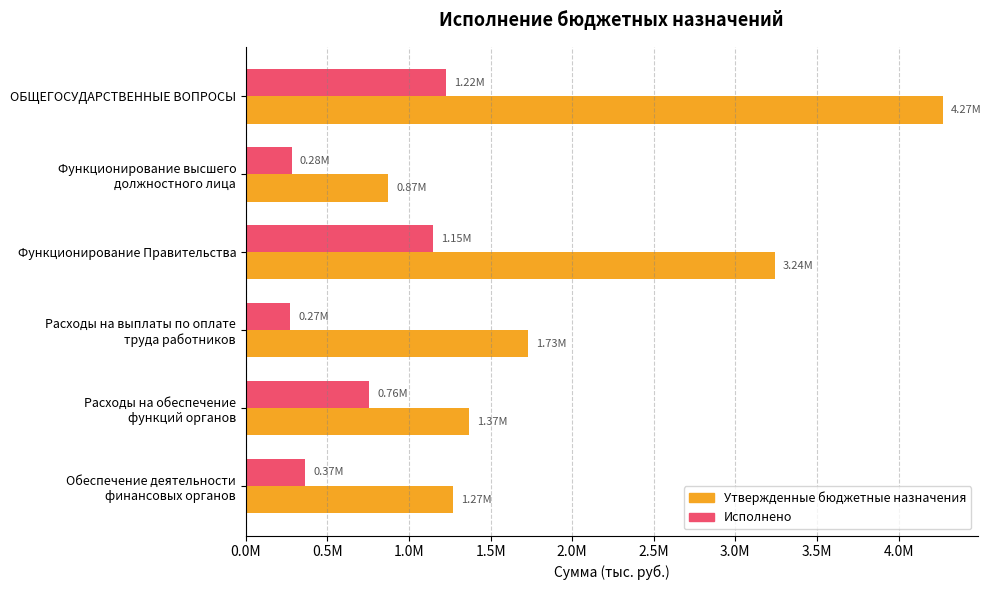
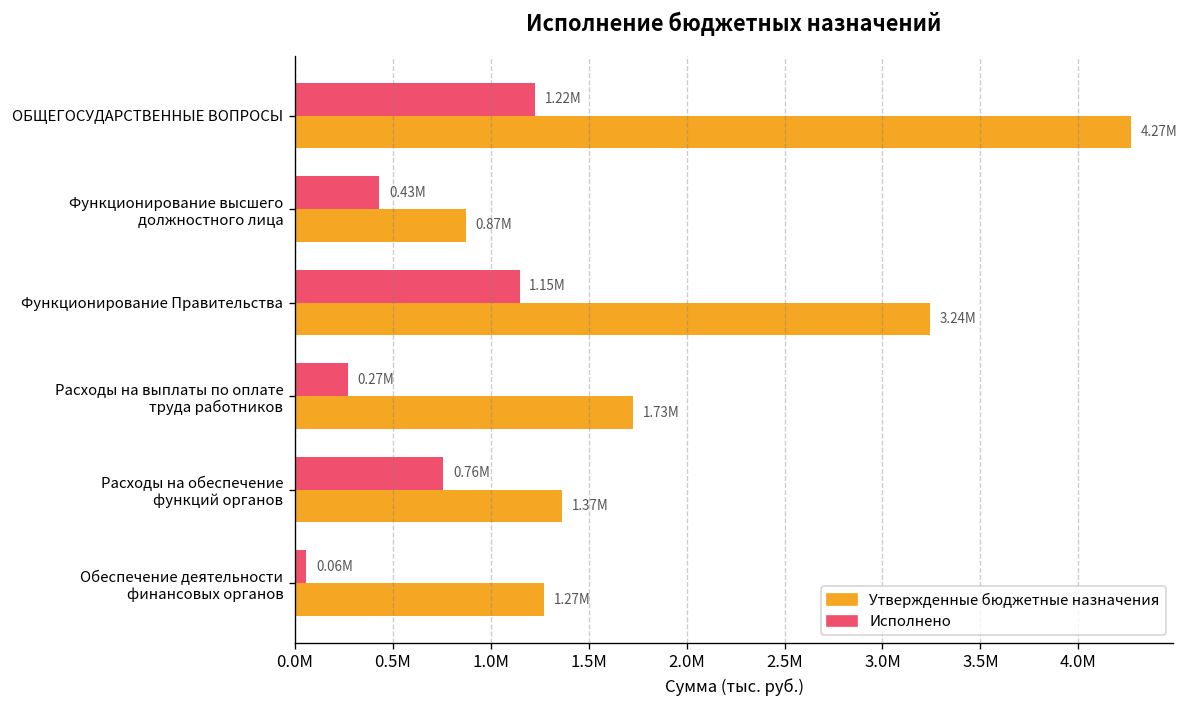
Исполнено, Функционирование высшего должностного лица: 0.28M -> 0.43M
Исполнено, Обеспечение деятельности финансовых органов: 0.37M -> 0.06M
